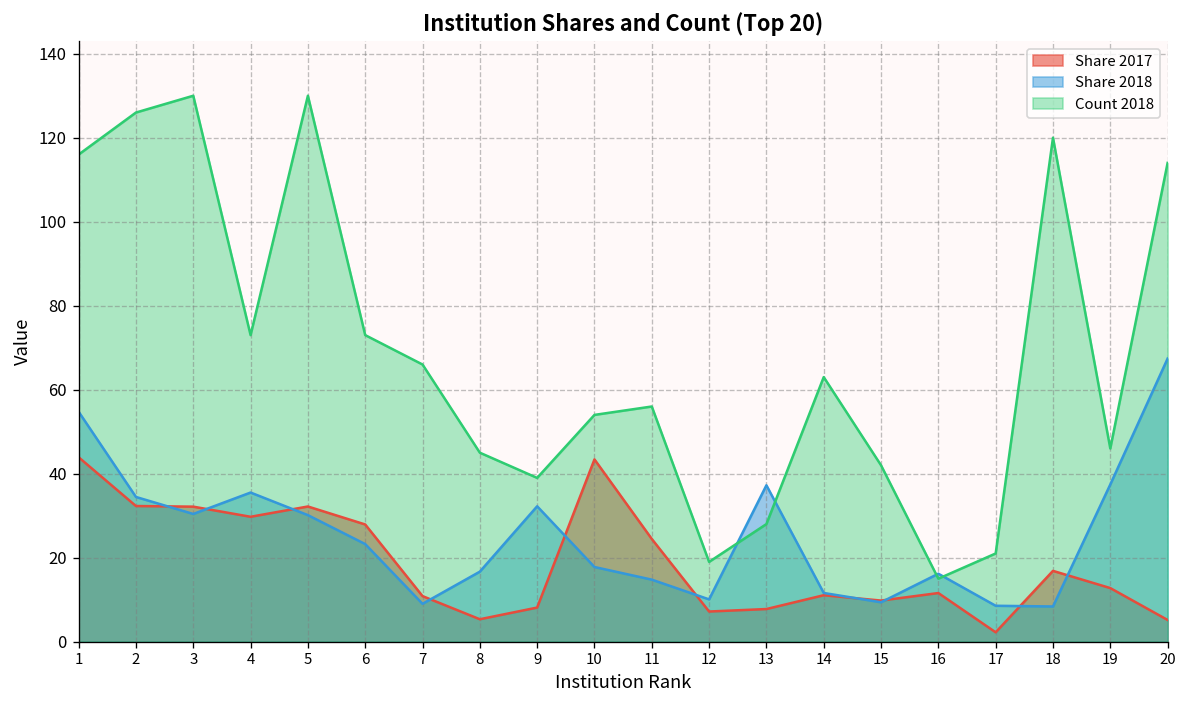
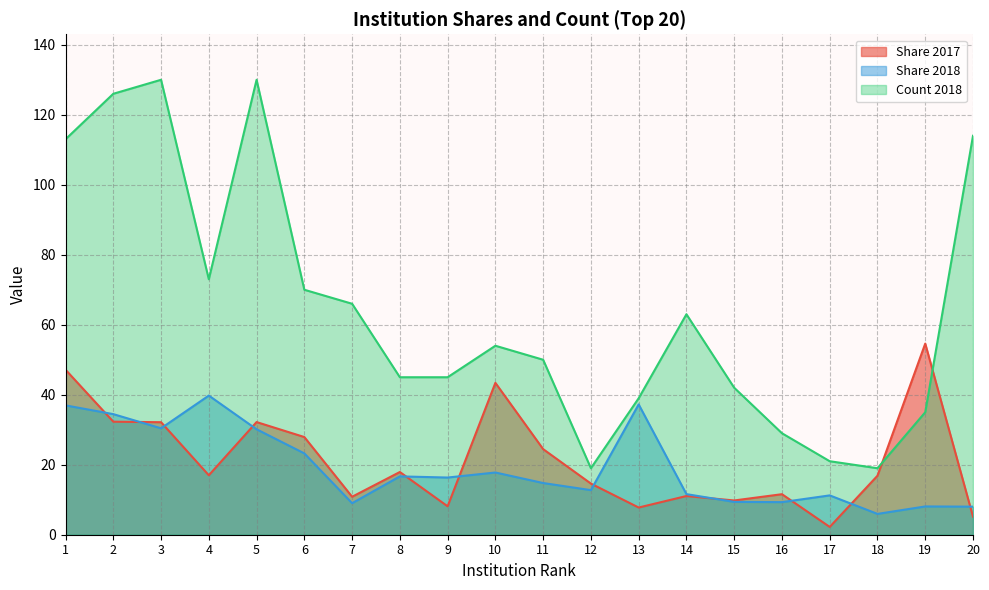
Share 2017, 1: 44 -> 47
Share 2018, 1: 55 -> 37
Count 2018, 1: 116 -> 113
Share 2017, 4: 30 -> 17
Share 2018, 4: 36 -> 40
Count 2018, 6: 73 -> 70
Share 2017, 8: 5 -> 18
Share 2018, 9: 32 -> 16
Count 2018, 9: 39 -> 45
Count 2018, 11: 56 -> 50
Share 2017, 12: 7 -> 15
Share 2018, 12: 10 -> 13
Count 2018, 13: 28 -> 39
Share 2018, 16: 16 -> 9
Count 2018, 16: 15 -> 29
Share 2018, 17: 9 -> 11
Share 2018, 18: 8 -> 6
Count 2018, 18: 120 -> 19
Share 2017, 19: 13 -> 55
Share 2018, 19: 37 -> 8
Count 2018, 19: 46 -> 35
Share 2018, 20: 67 -> 8
